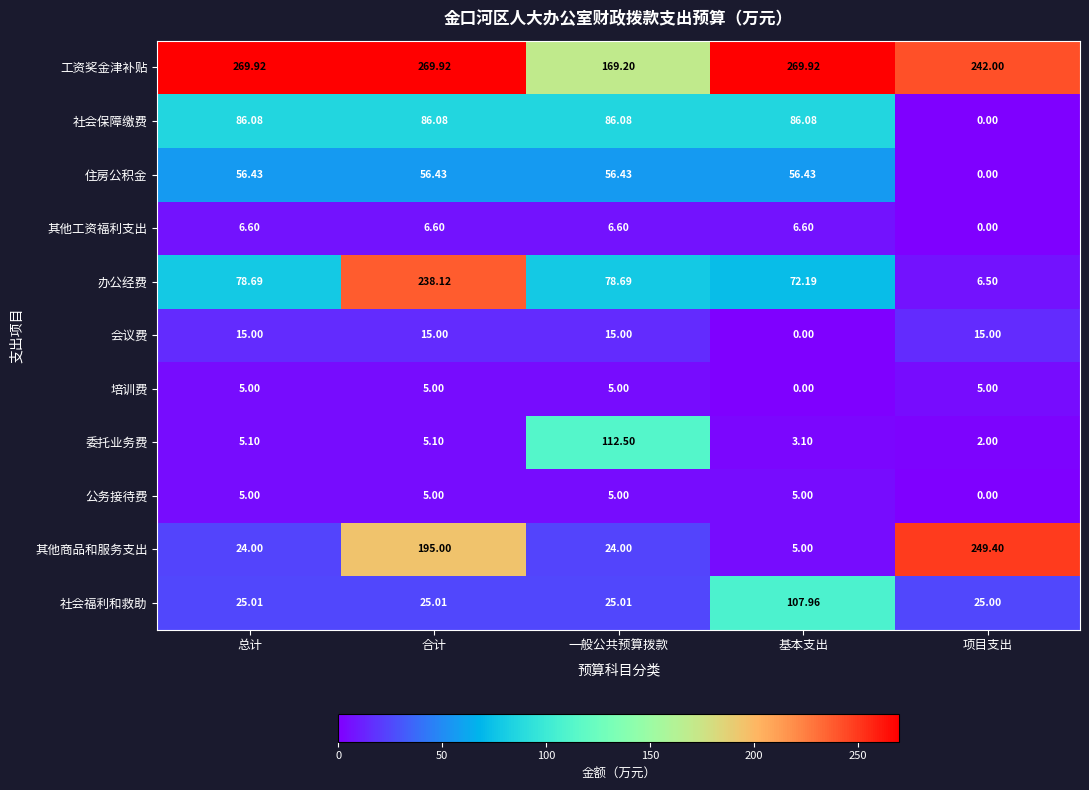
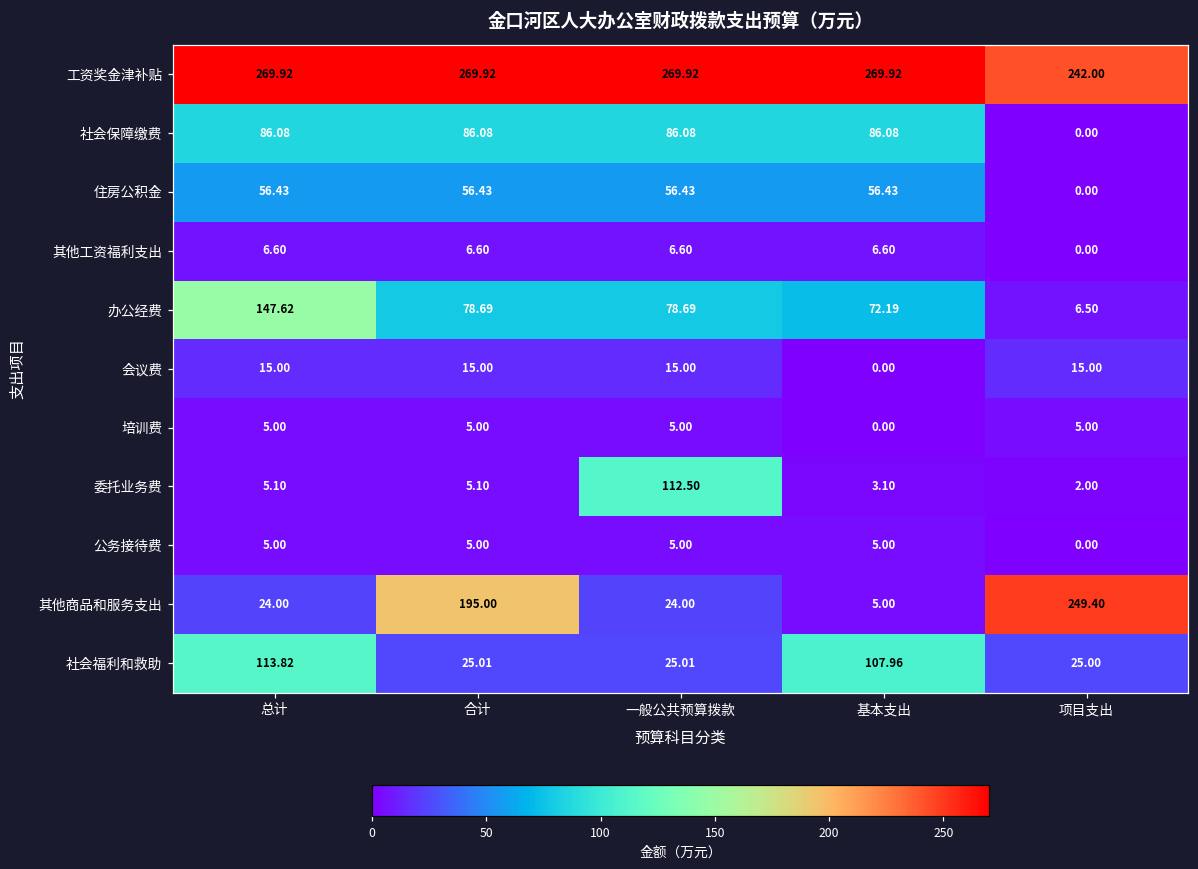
工资奖金津补贴, 一般公共预算拨款: 169.20 -> 269.92
办公经费, 总计: 78.69 -> 147.62
办公经费, 合计: 238.12 -> 78.69
社会福利和救助, 总计: 25.01 -> 113.82
